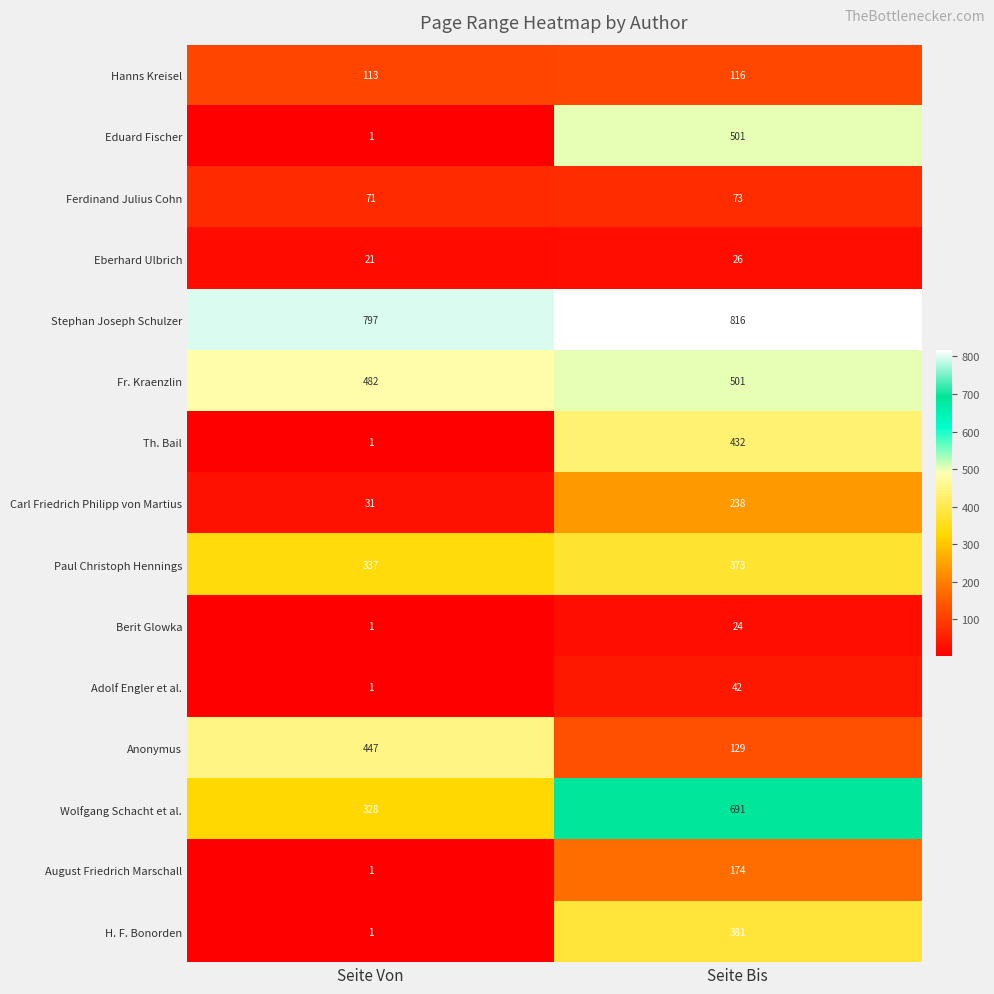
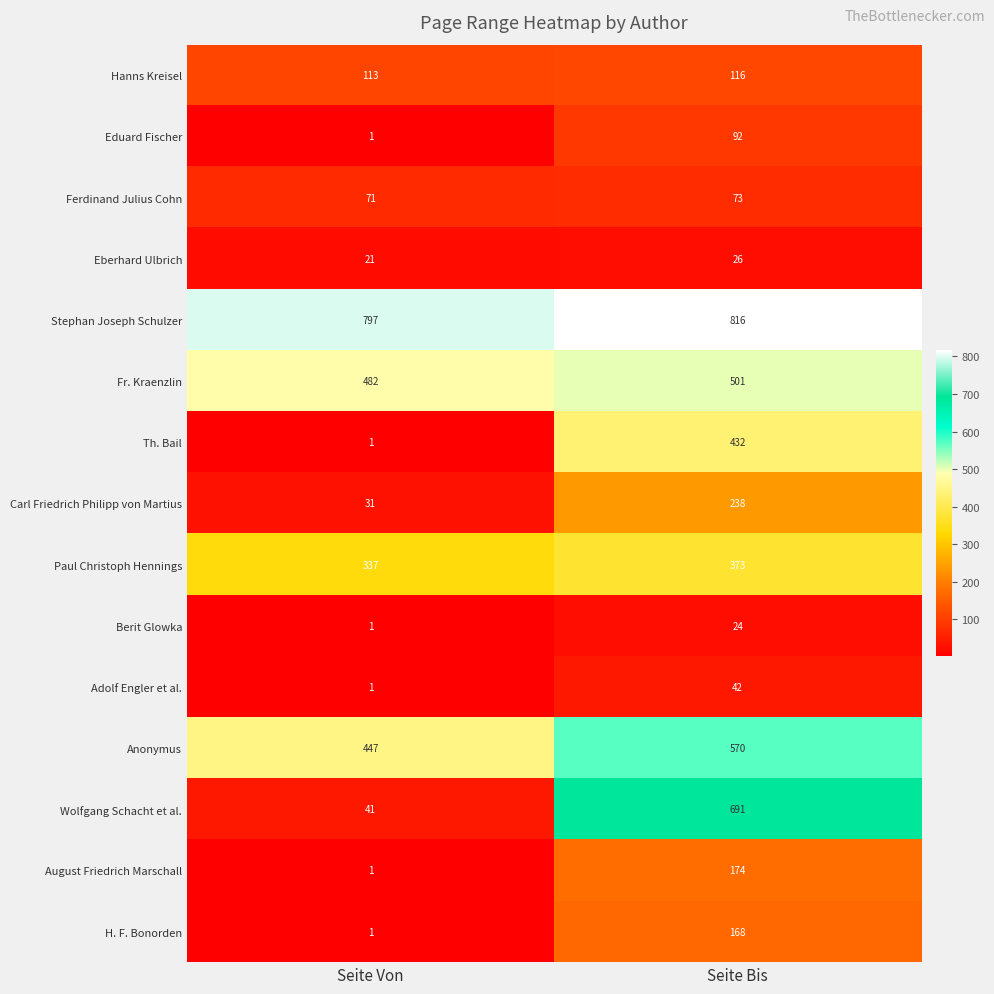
Eduard Fischer, Seite Bis: 501 -> 92
Anonymus, Seite Bis: 129 -> 570
Wolfgang Schacht et al., Seite Von: 328 -> 41
H. F. Bonorden, Seite Bis: 381 -> 168
